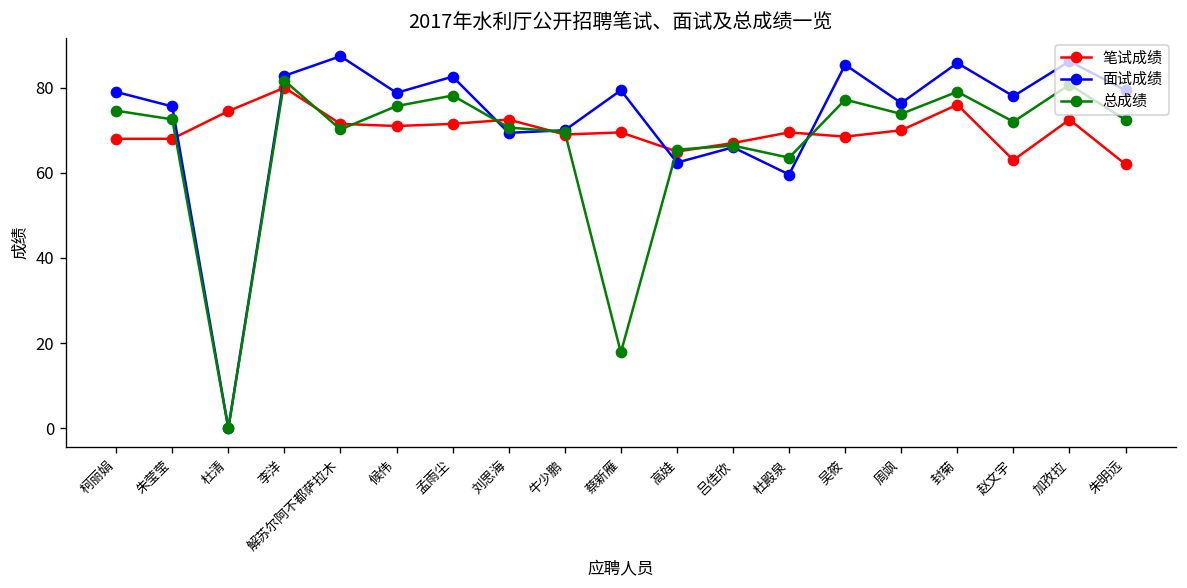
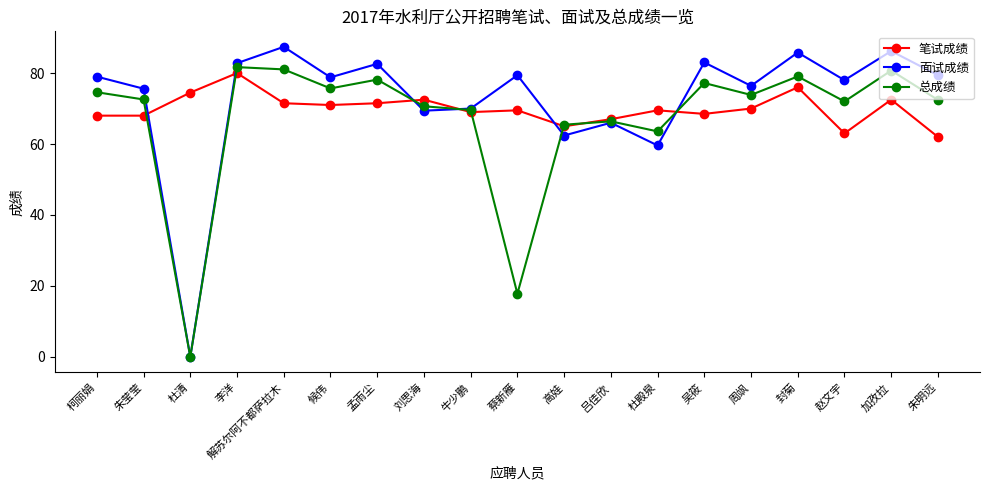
总成绩, 解苏尔阿不都萨拉木: 70 -> 81
面试成绩, 吴筱: 85 -> 83
